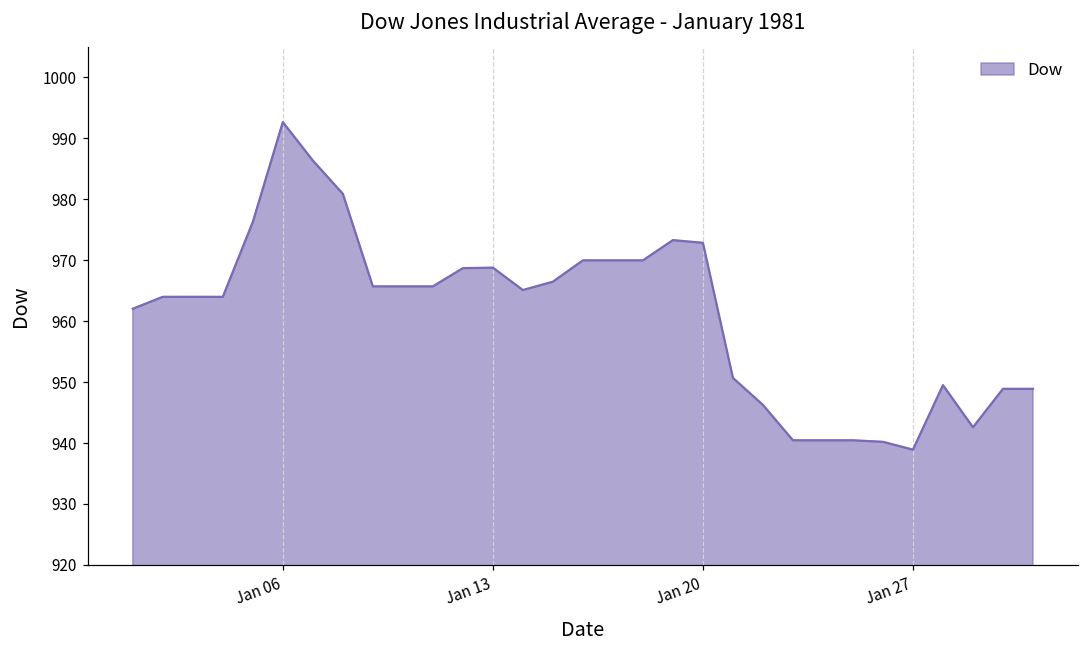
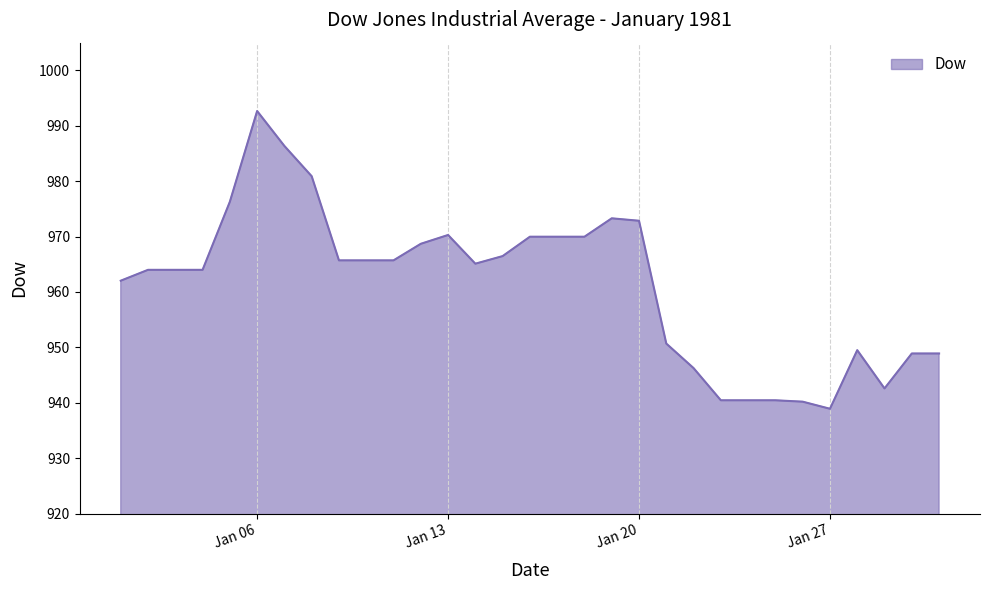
Jan 13: 969 -> 970
